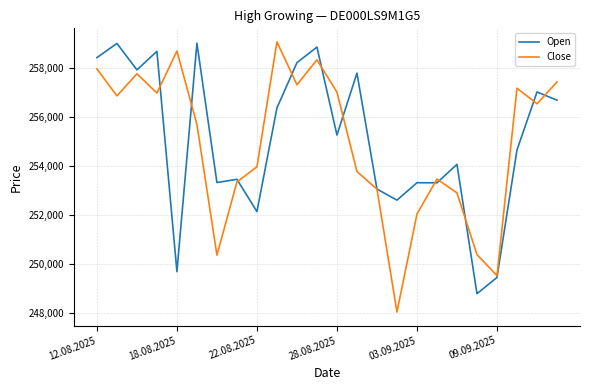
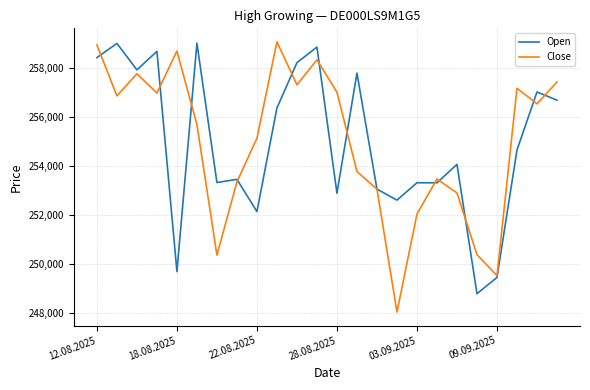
Close, 12.08.2025: 258,000 -> 258,900
Close, 22.08.2025: 254,000 -> 255,100
Open, 28.08.2025: 255,300 -> 252,900
